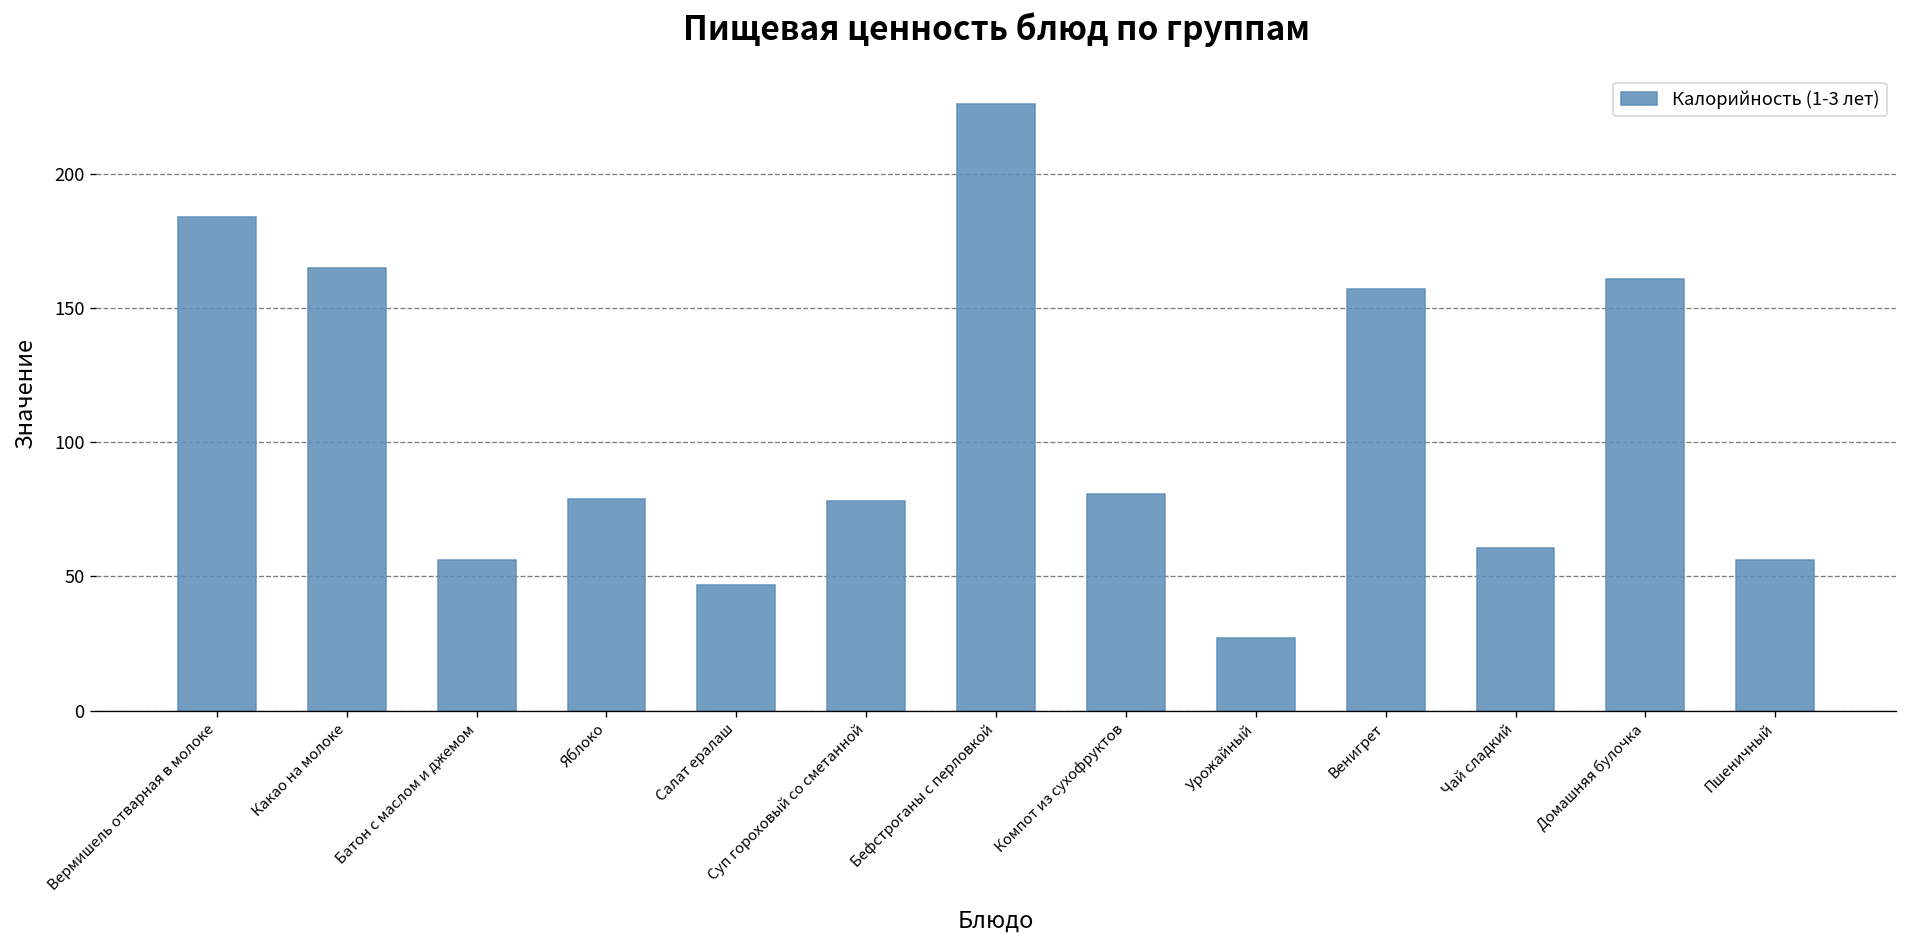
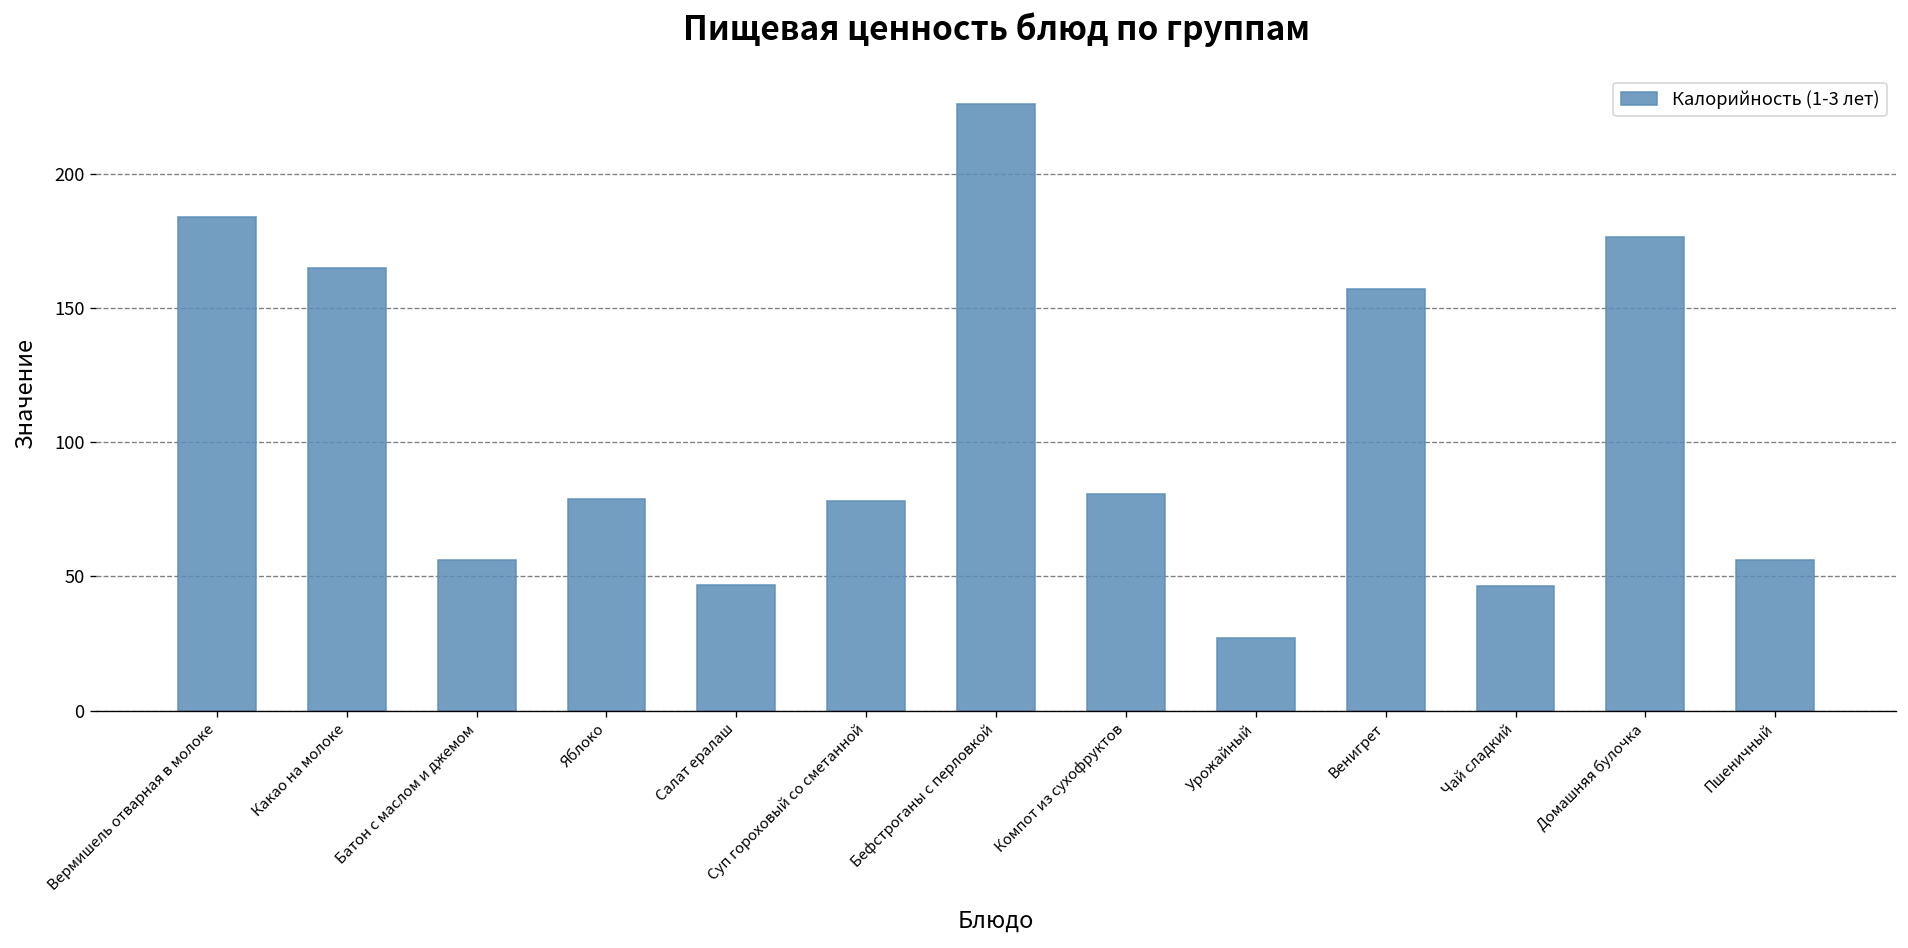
Чай сладкий: 61 -> 46
Домашняя булочка: 161 -> 177
